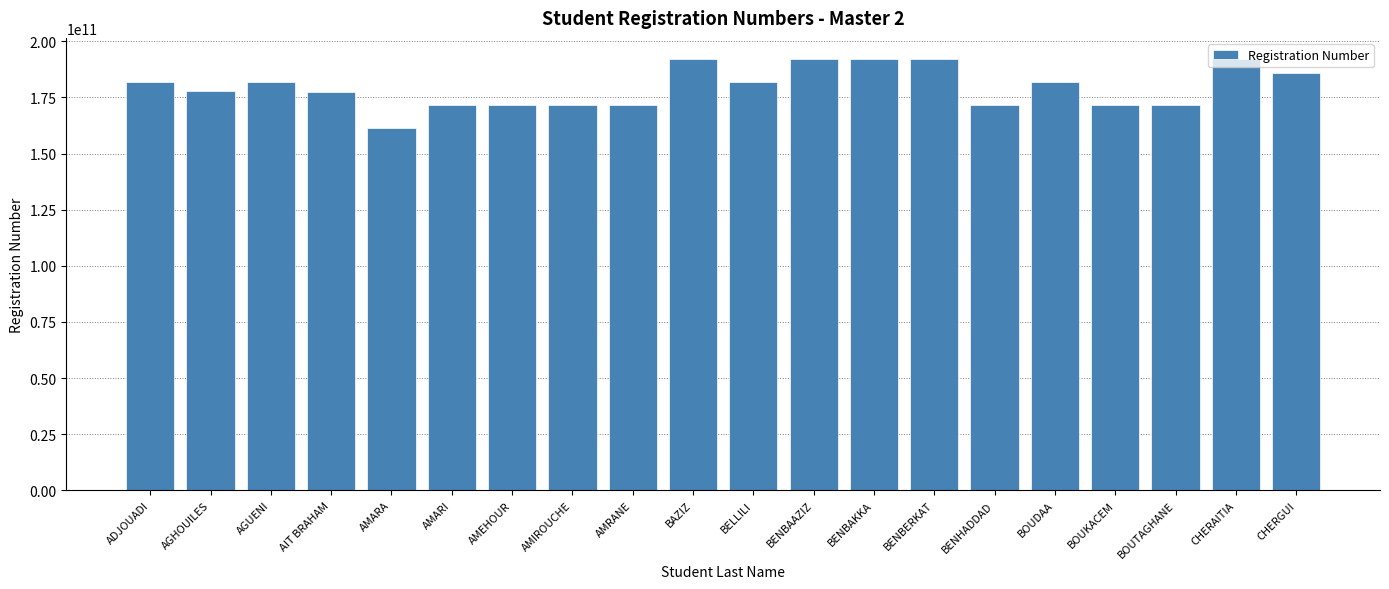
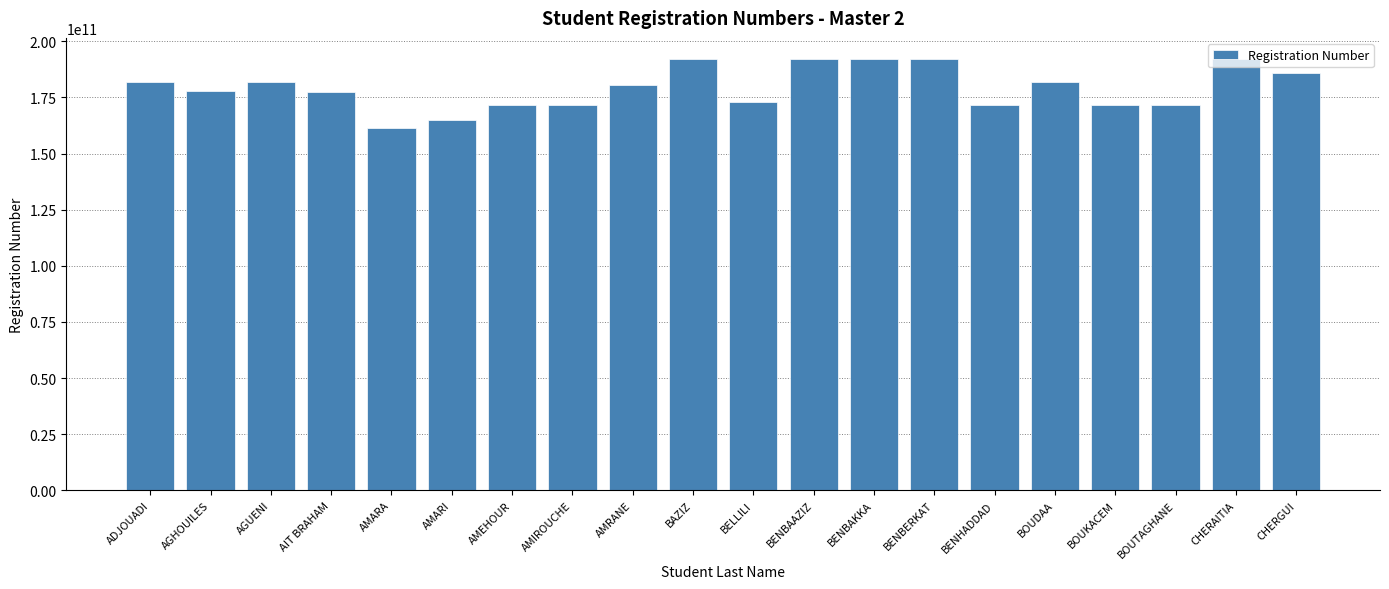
AMARI: 172000000000 -> 165000000000
AMRANE: 172000000000 -> 181000000000
BELLILI: 182000000000 -> 173000000000
